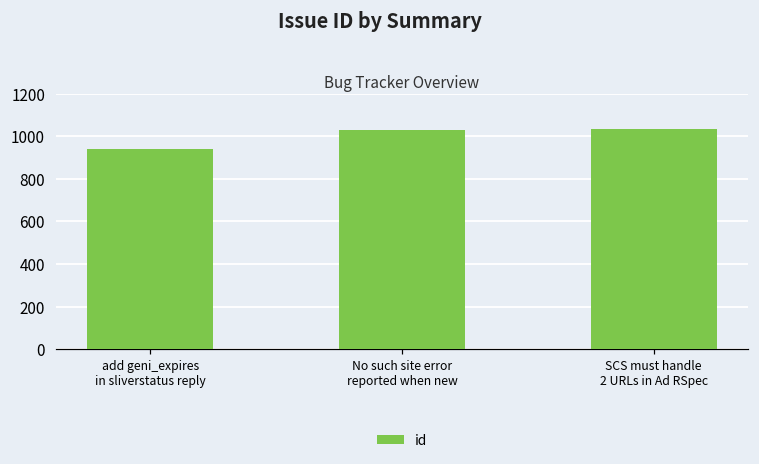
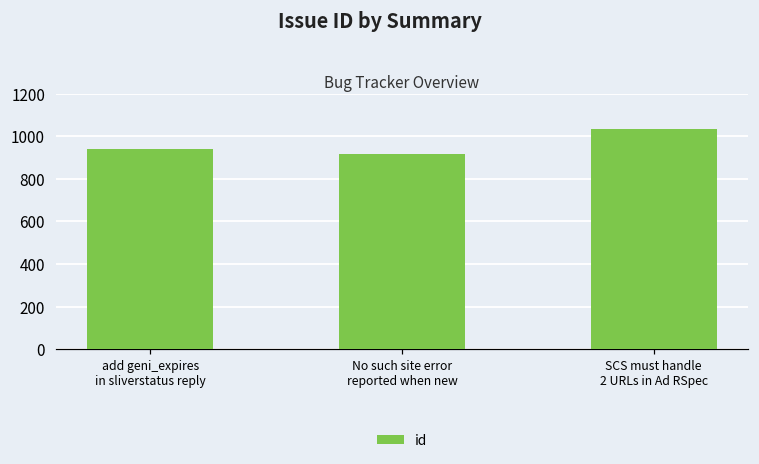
No such site error reported when new: 1030 -> 920
